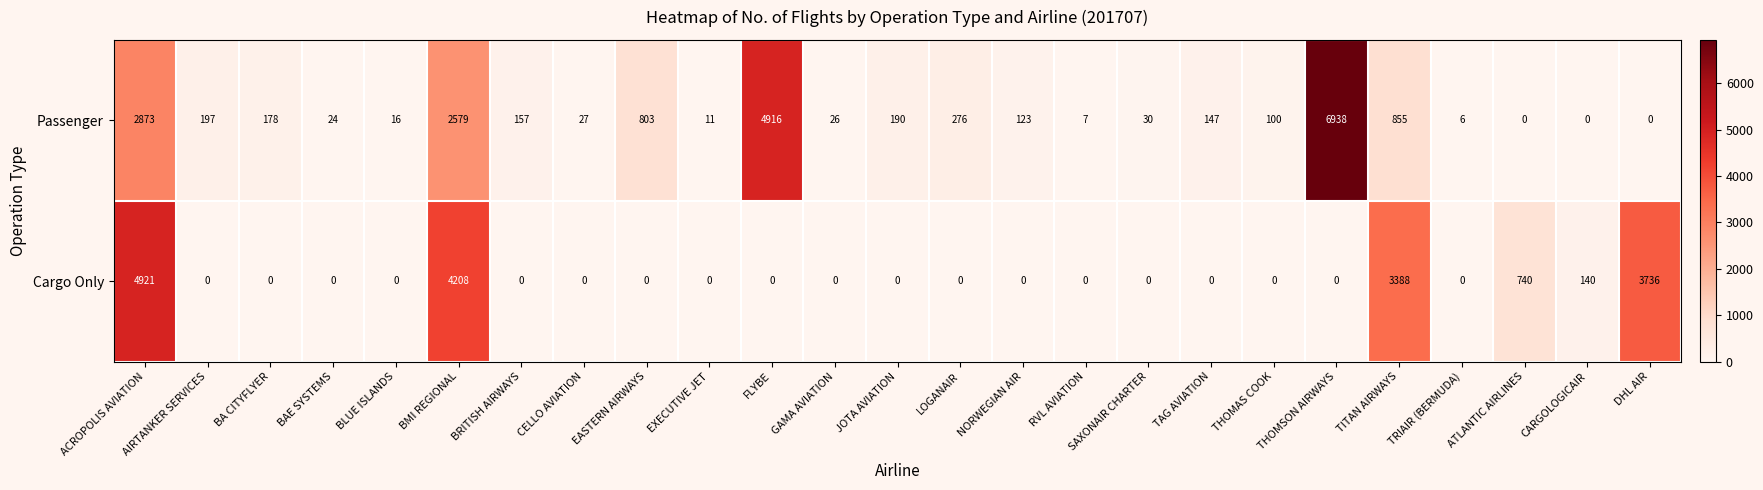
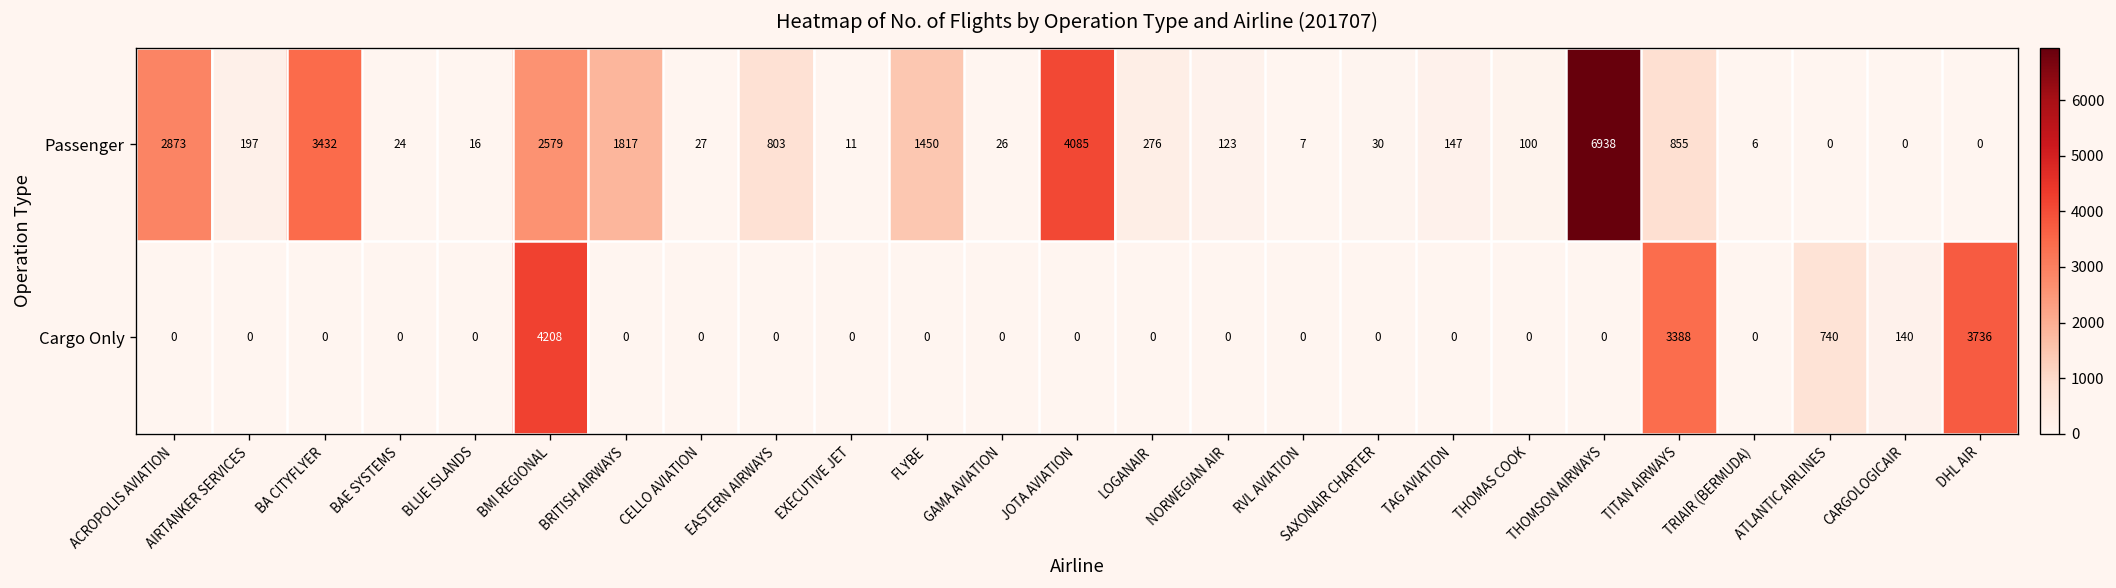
Passenger, BA CITYFLYER: 178 -> 3432
Passenger, BRITISH AIRWAYS: 157 -> 1817
Passenger, FLYBE: 4916 -> 1450
Passenger, JOTA AVIATION: 190 -> 4085
Cargo Only, ACROPOLIS AVIATION: 4921 -> 0
